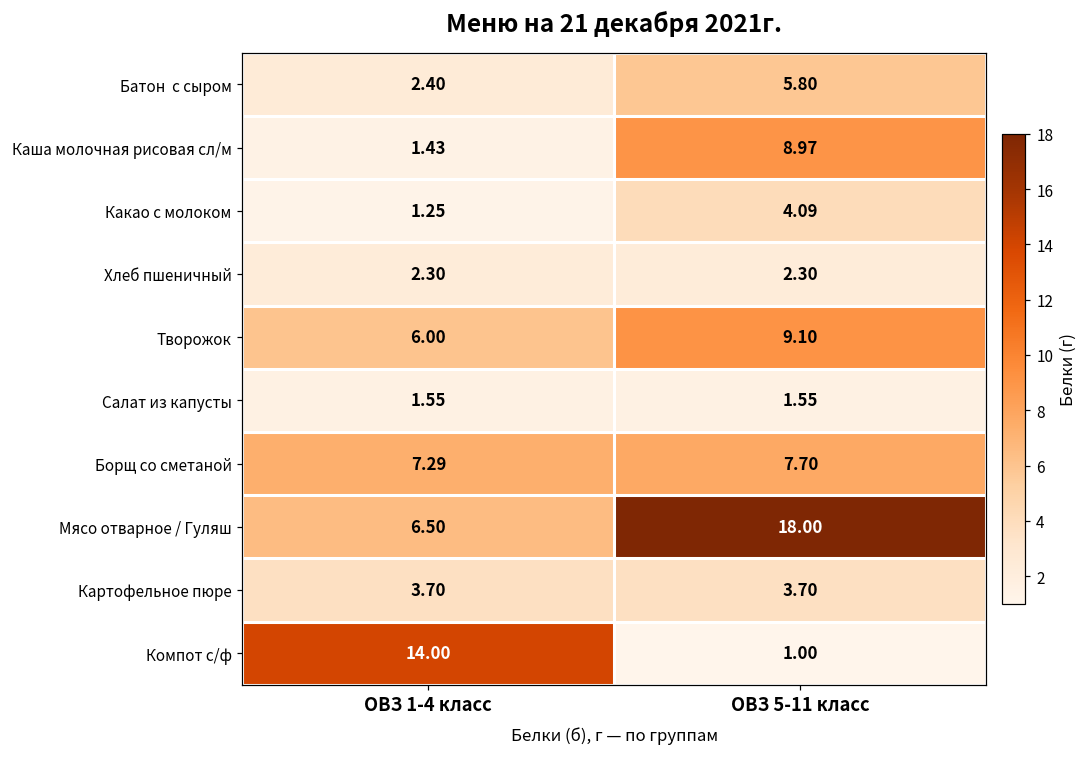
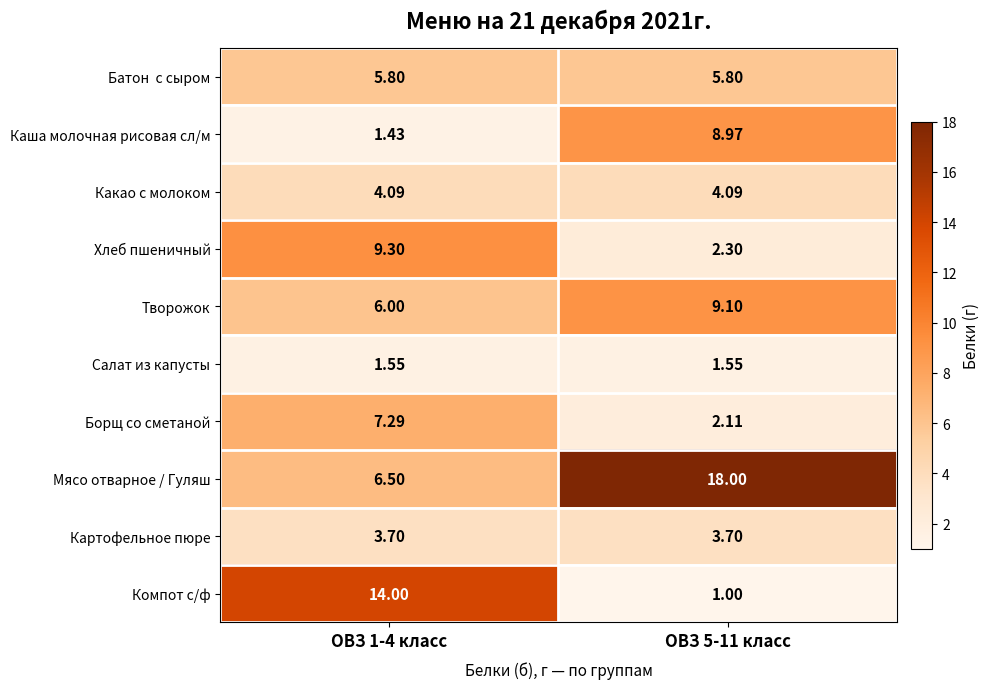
Батон с сыром, ОВЗ 1-4 класс: 2.40 -> 5.80
Какао с молоком, ОВЗ 1-4 класс: 1.25 -> 4.09
Хлеб пшеничный, ОВЗ 1-4 класс: 2.30 -> 9.30
Борщ со сметаной, ОВЗ 5-11 класс: 7.70 -> 2.11
